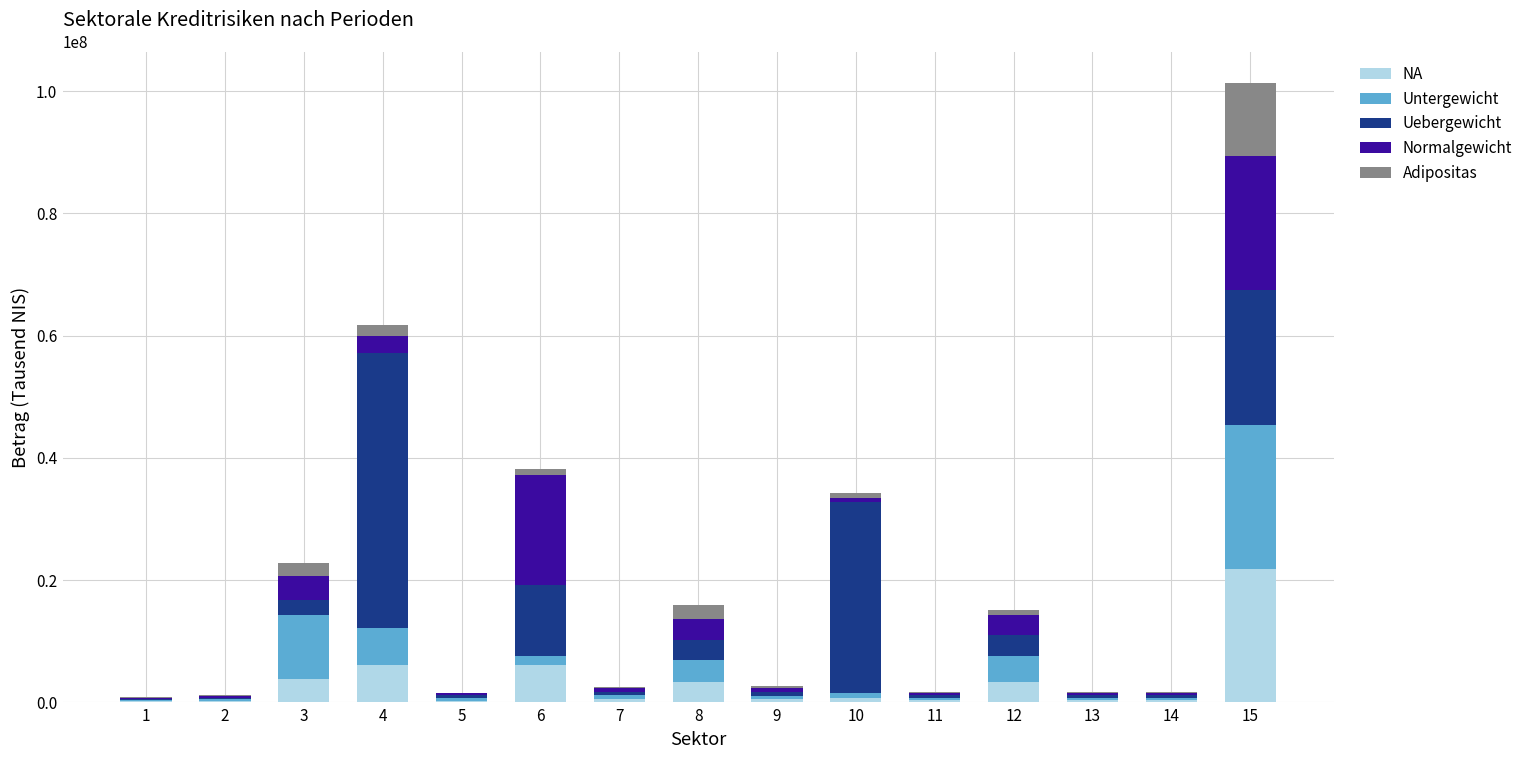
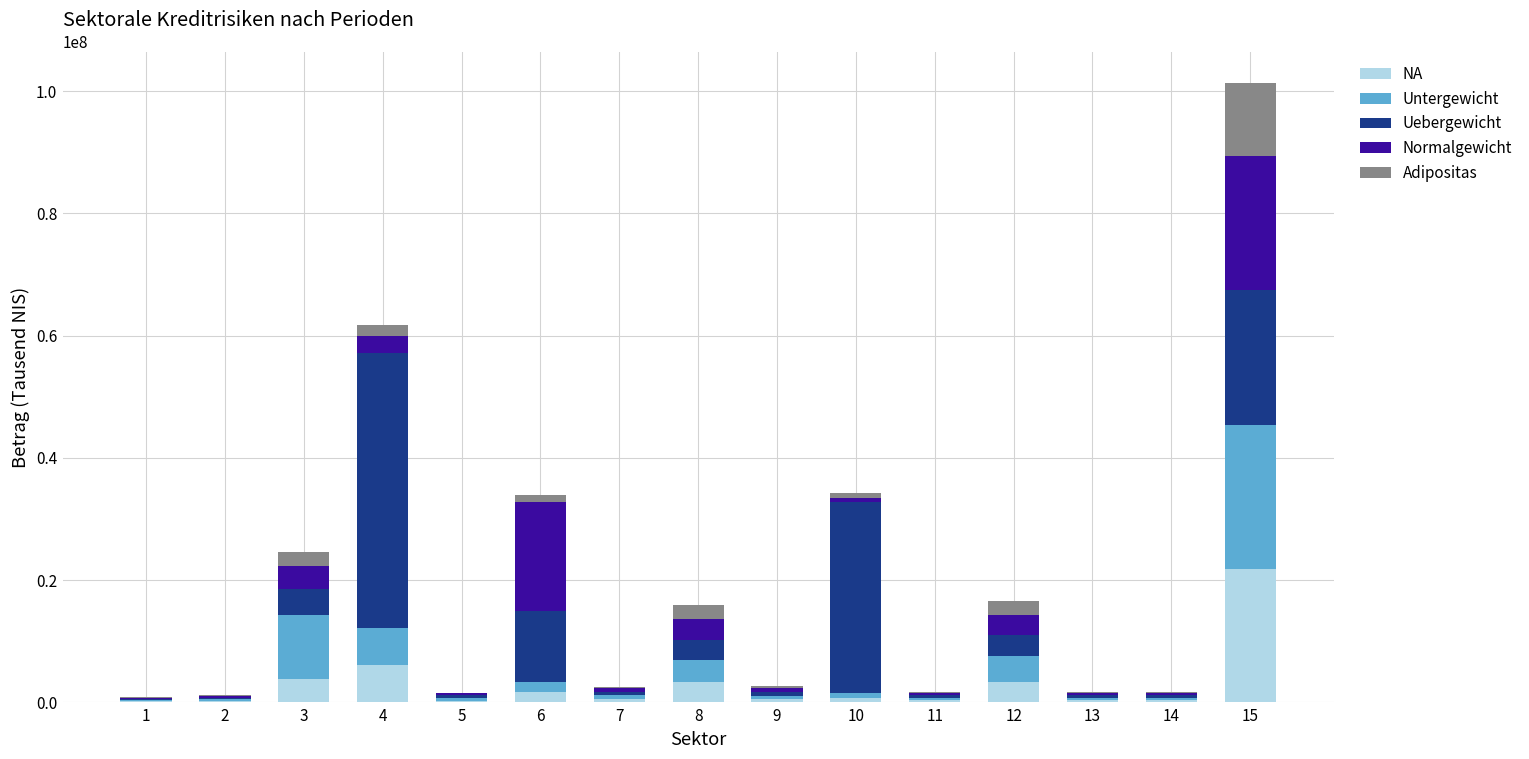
Uebergewicht, 3: 2000000 -> 4000000
NA, 6: 6000000 -> 2000000
Adipositas, 12: 1000000 -> 2000000
